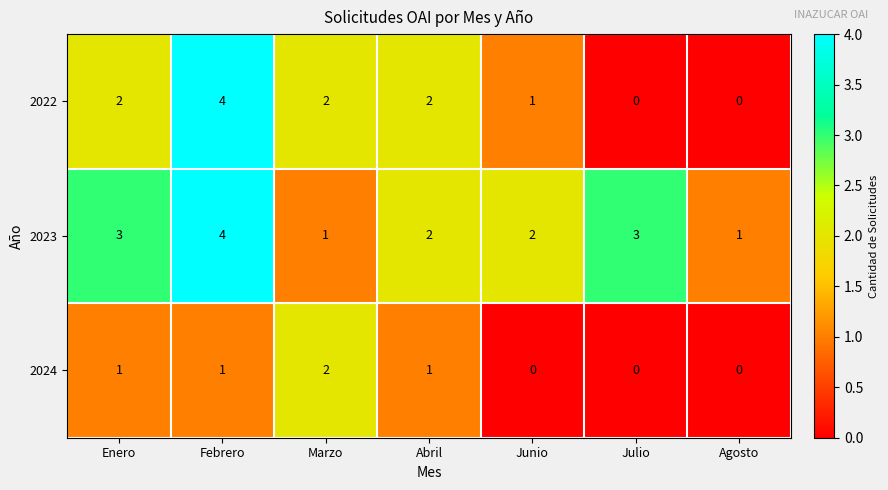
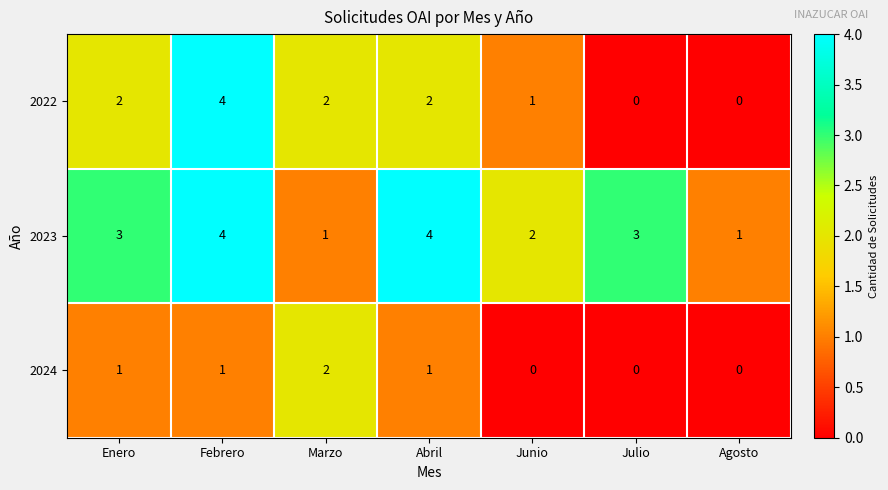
2023, Abril: 2 -> 4
